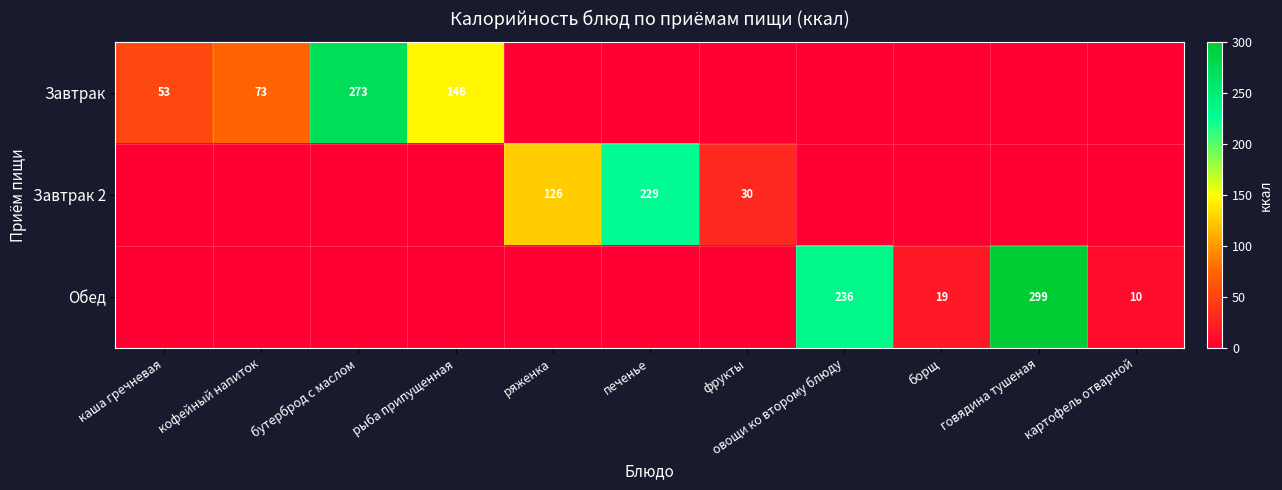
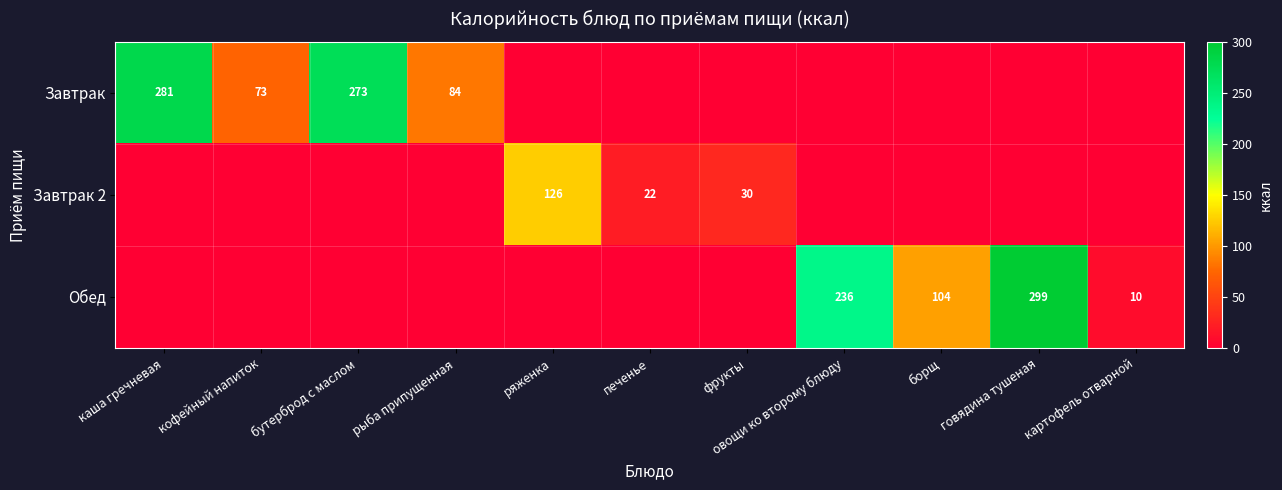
Завтрак, каша гречневая: 53 -> 281
Завтрак, рыба припущенная: 146 -> 84
Завтрак 2, печенье: 229 -> 22
Обед, борщ: 19 -> 104
